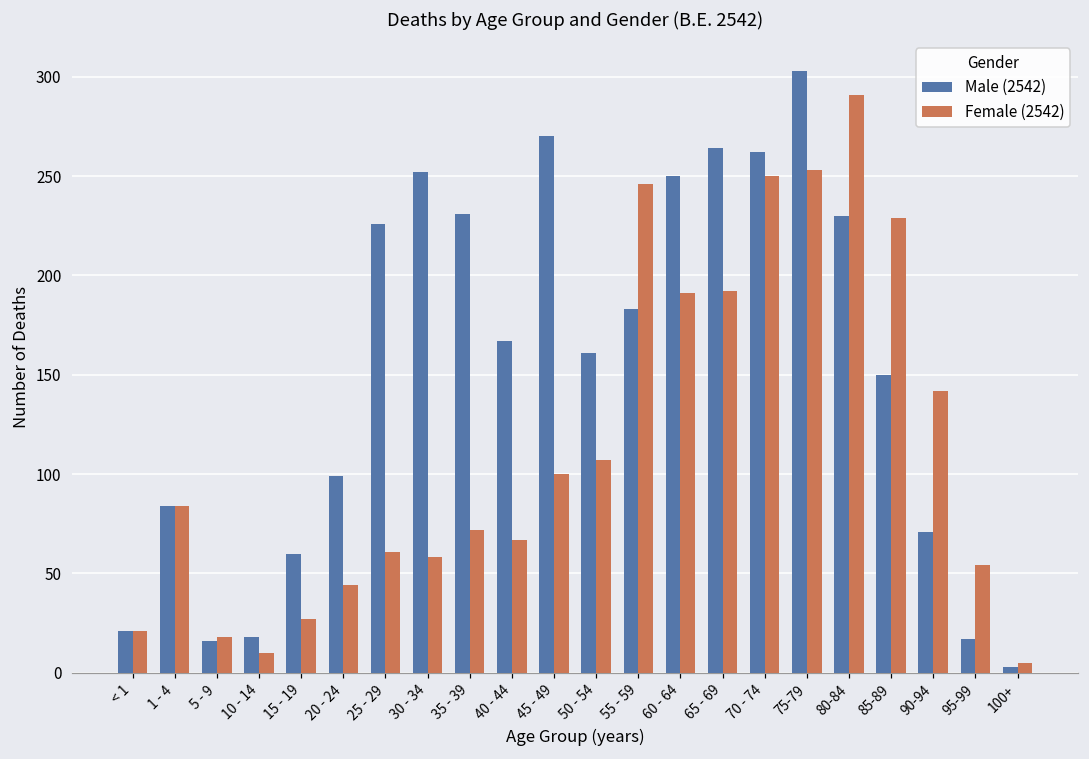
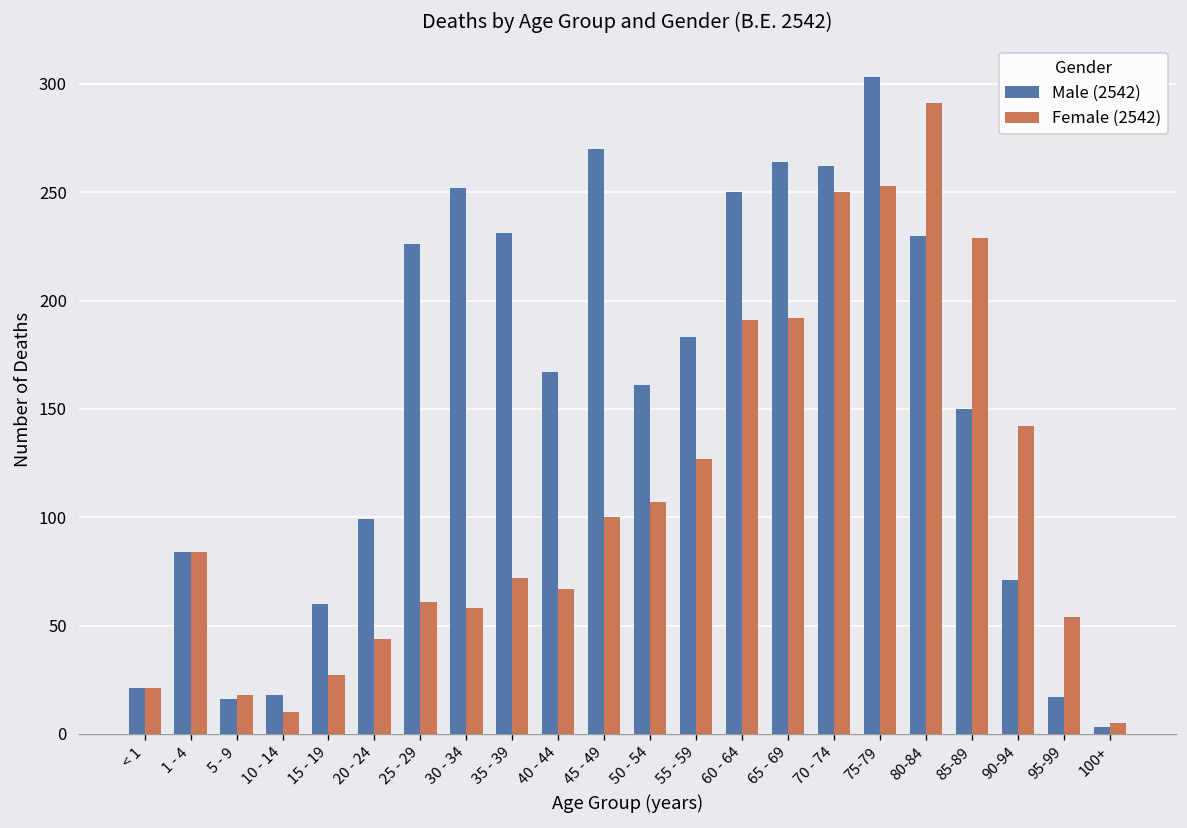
Female (2542), 55 - 59: 246 -> 127
